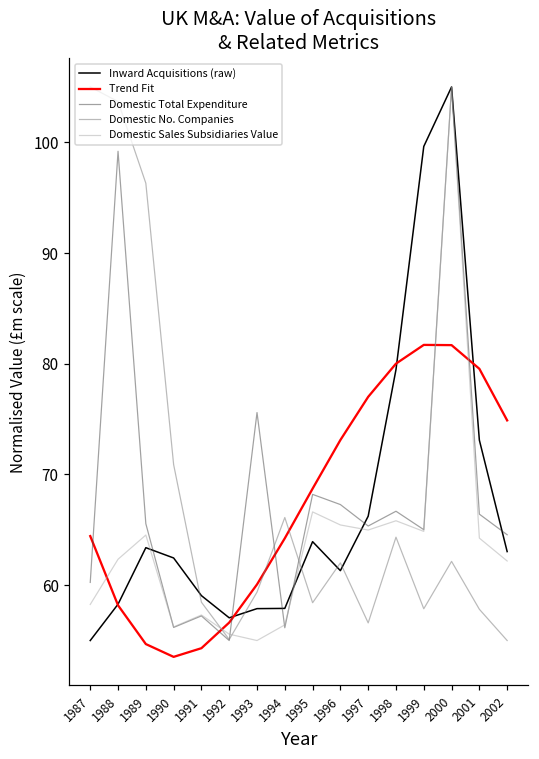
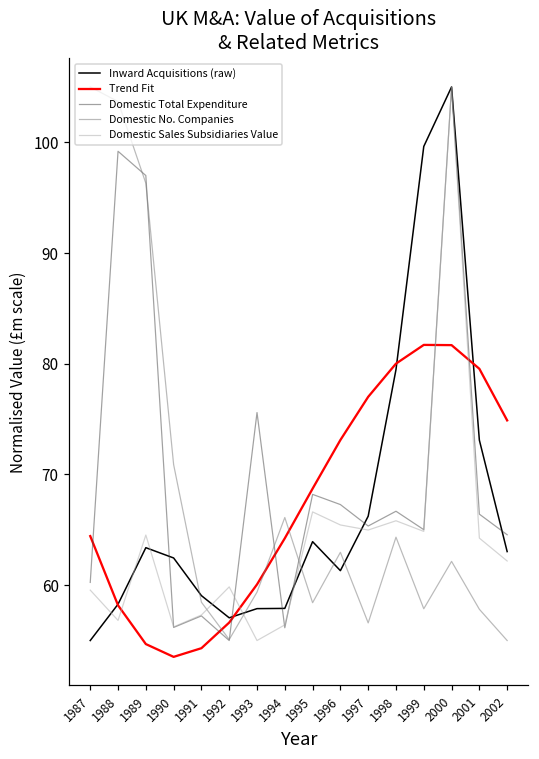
Domestic Sales Subsidiaries Value, 1987: 58.3 -> 59.6
Domestic Sales Subsidiaries Value, 1988: 62.3 -> 56.8
Domestic Total Expenditure, 1989: 65.6 -> 97.0
Domestic Sales Subsidiaries Value, 1992: 55.6 -> 59.8
Domestic No. Companies, 1996: 62.0 -> 63.0
